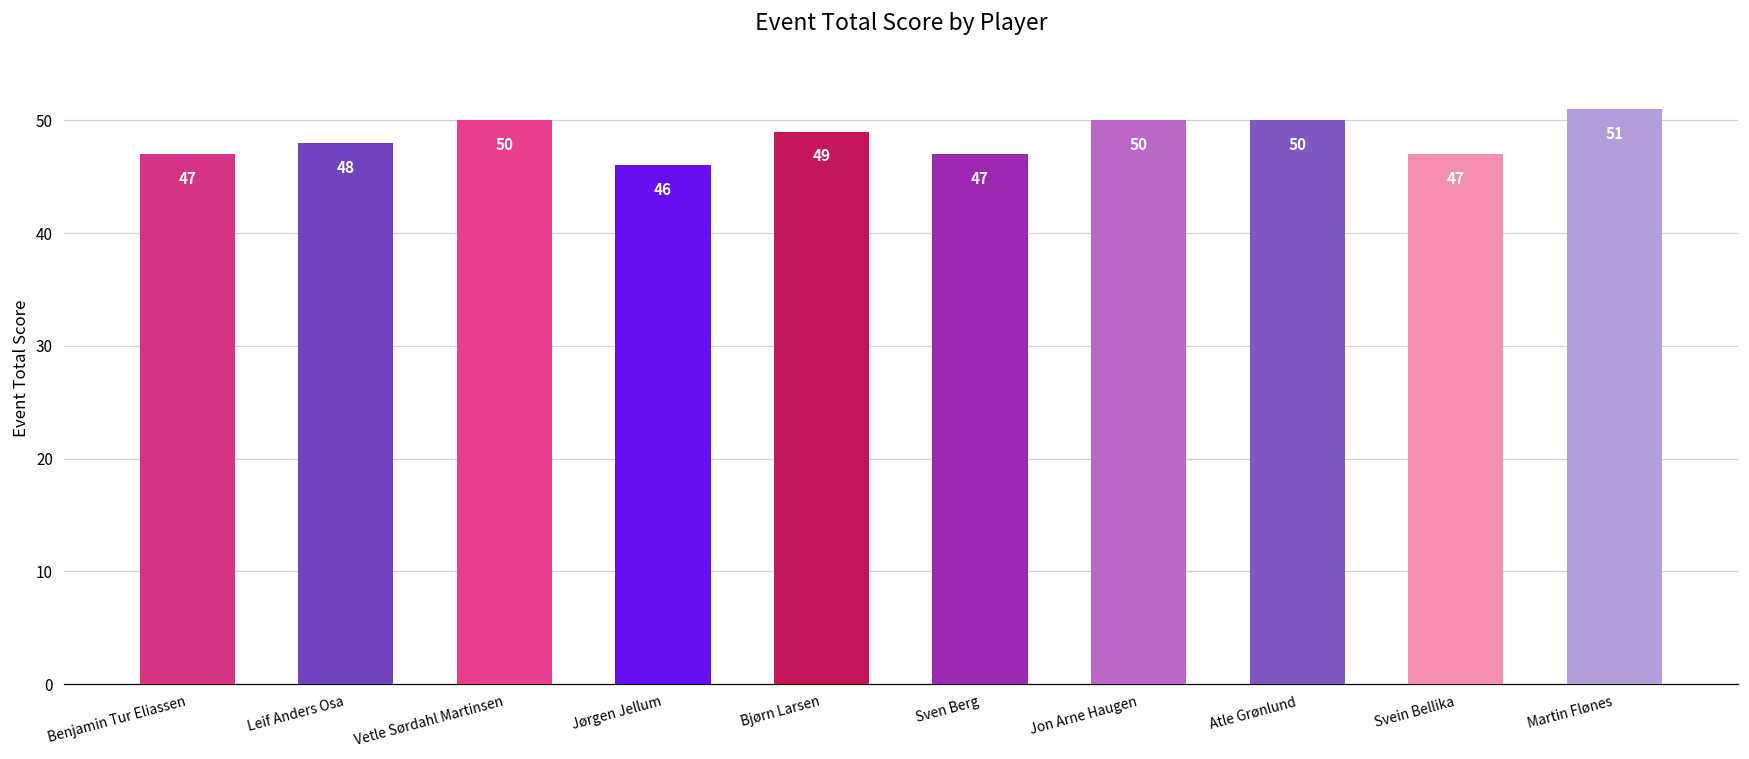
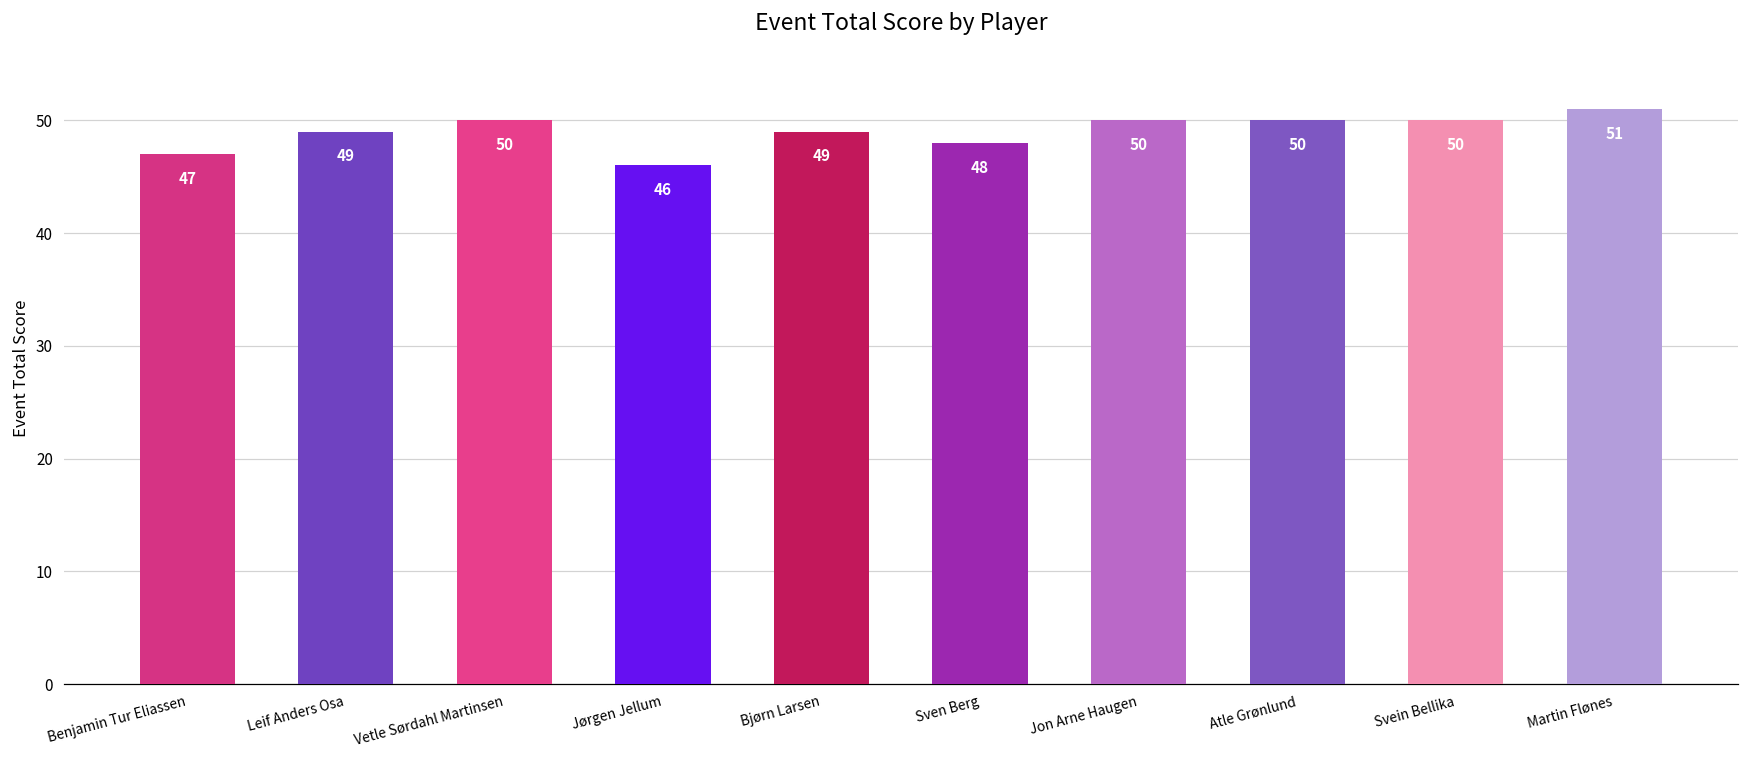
Leif Anders Osa: 48 -> 49
Sven Berg: 47 -> 48
Svein Bellika: 47 -> 50
